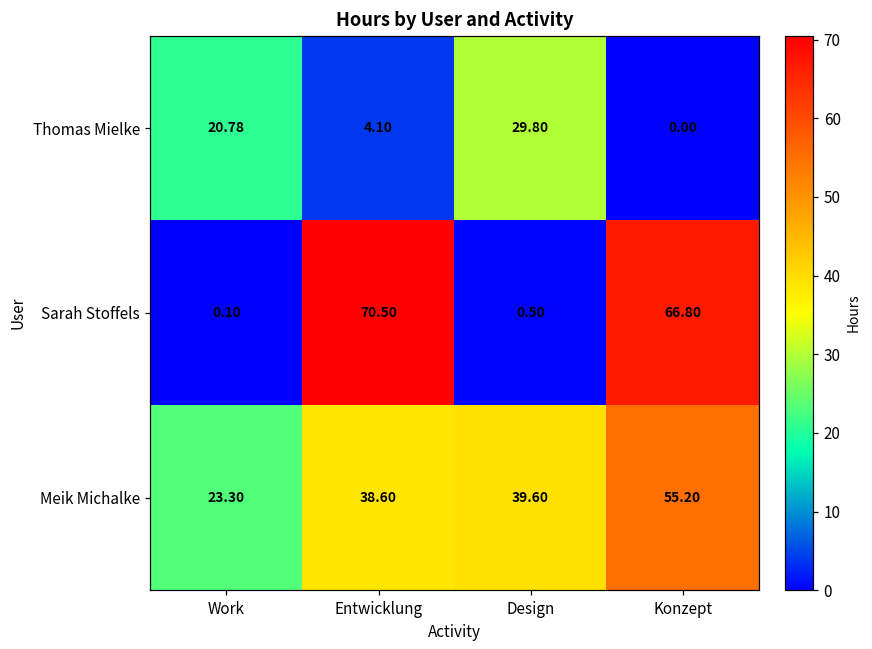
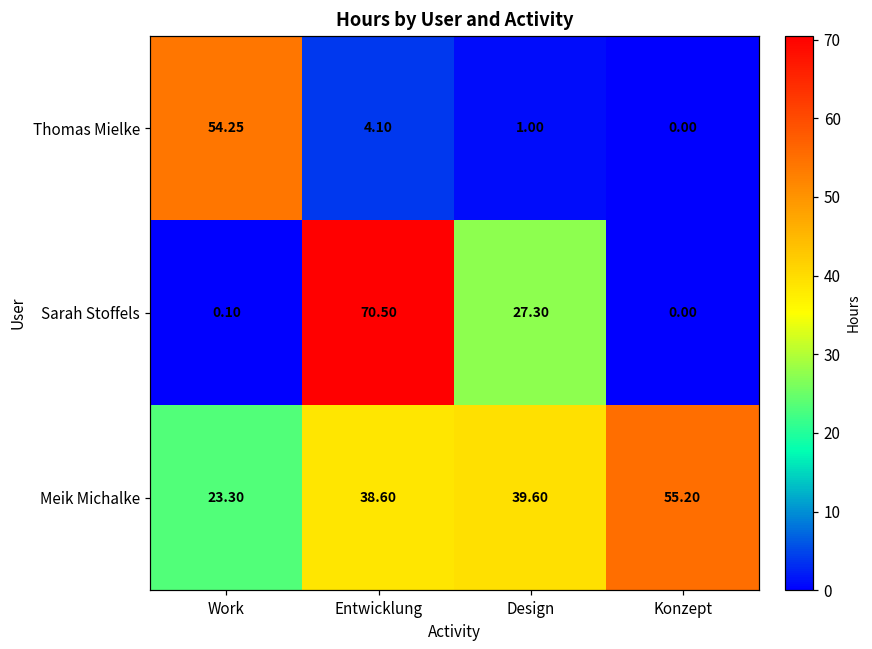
Thomas Mielke, Work: 20.78 -> 54.25
Thomas Mielke, Design: 29.80 -> 1.00
Sarah Stoffels, Design: 0.50 -> 27.30
Sarah Stoffels, Konzept: 66.80 -> 0.00
